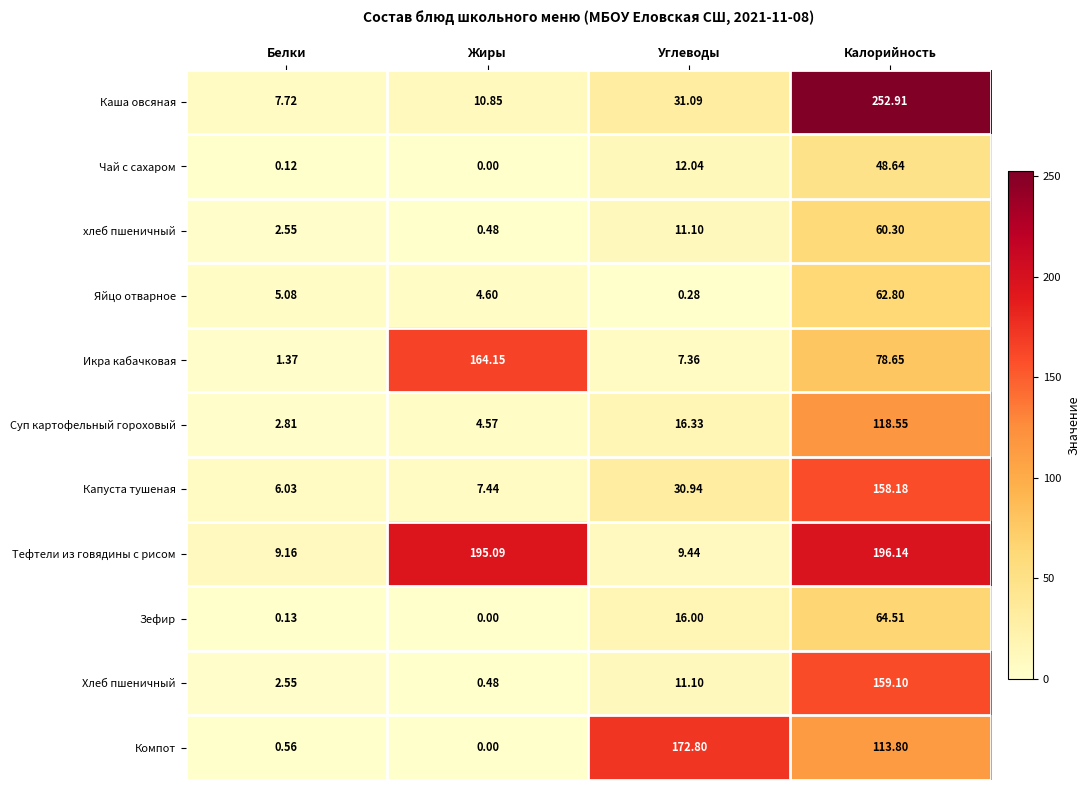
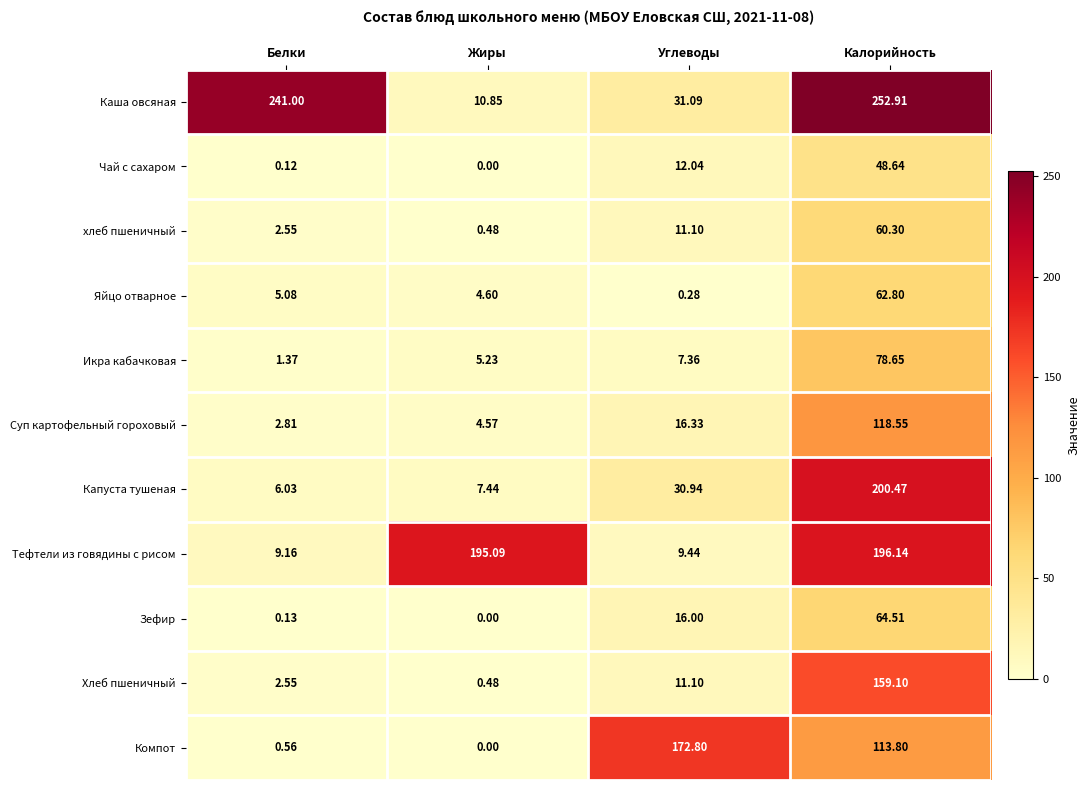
Каша овсяная, Белки: 7.72 -> 241.00
Икра кабачковая, Жиры: 164.15 -> 5.23
Капуста тушеная, Калорийность: 158.18 -> 200.47
